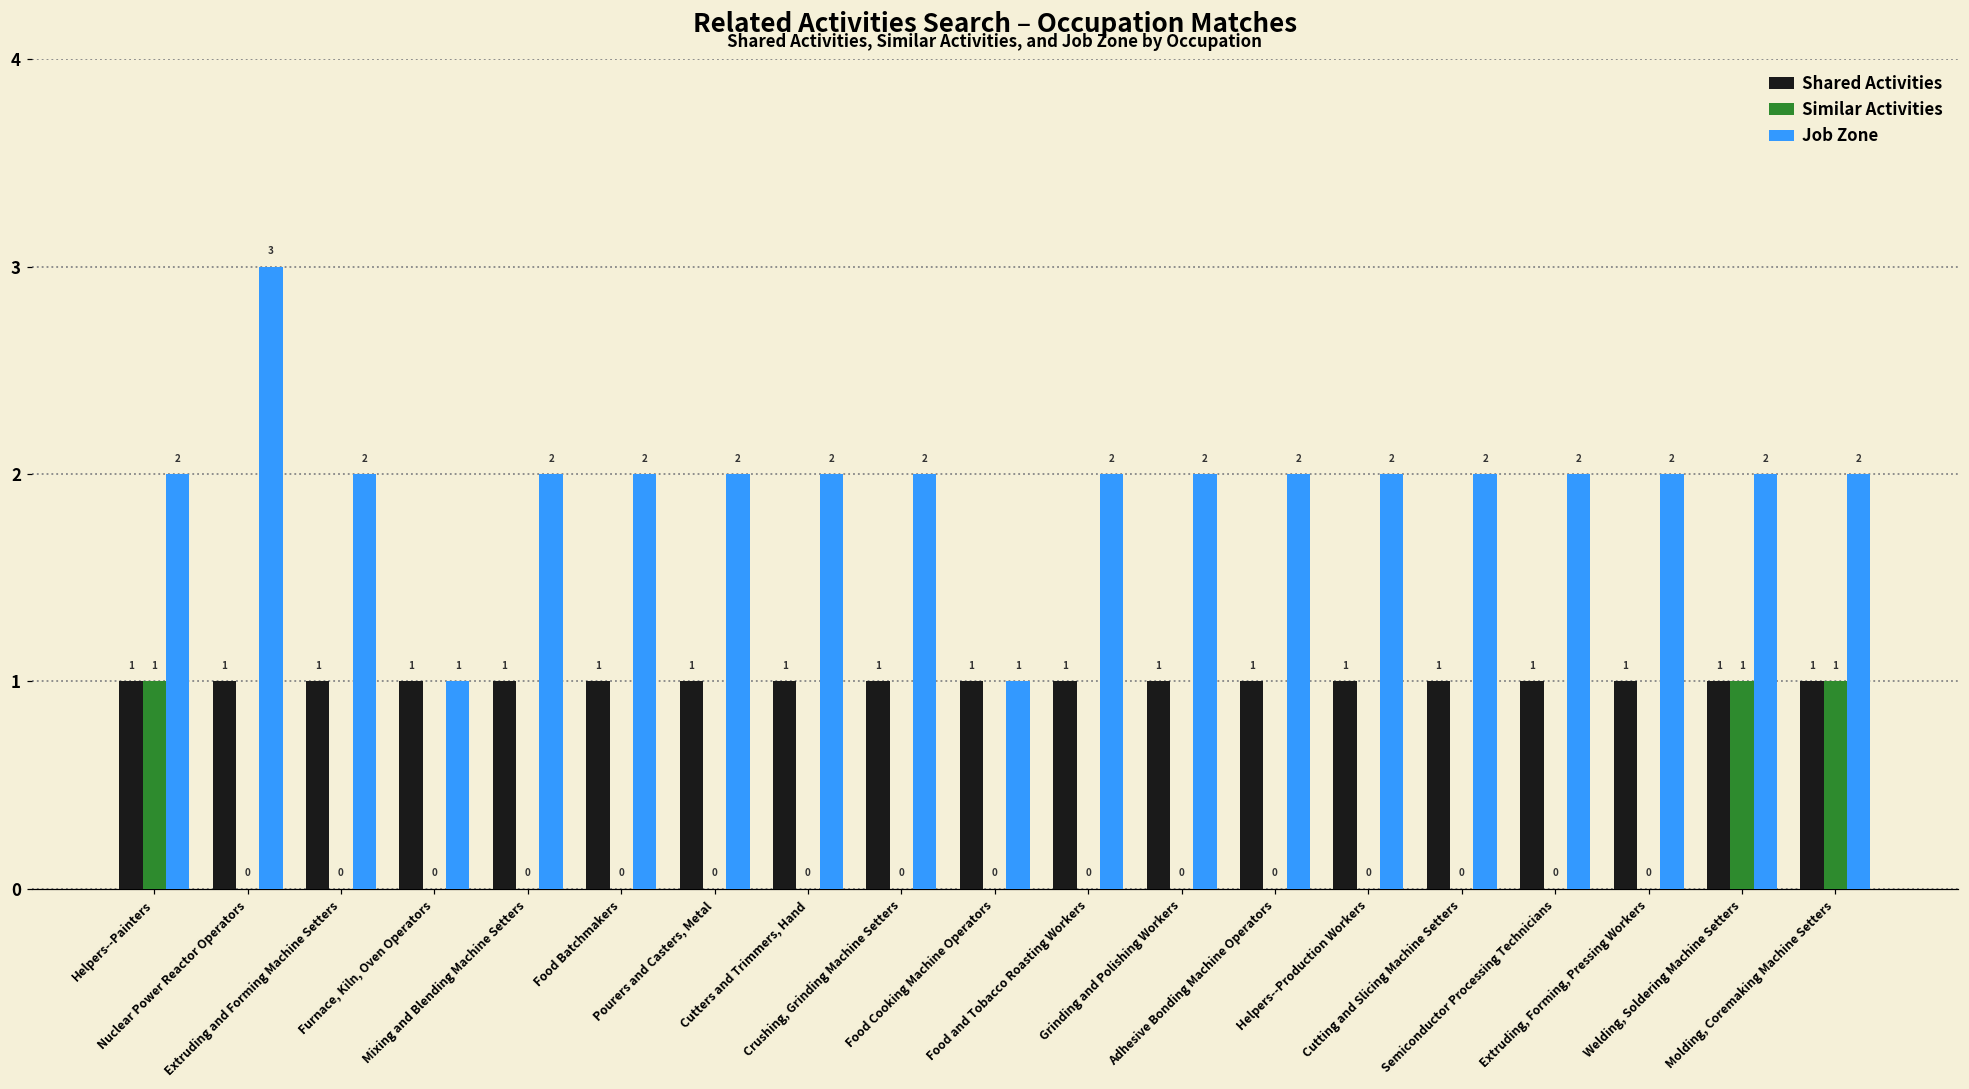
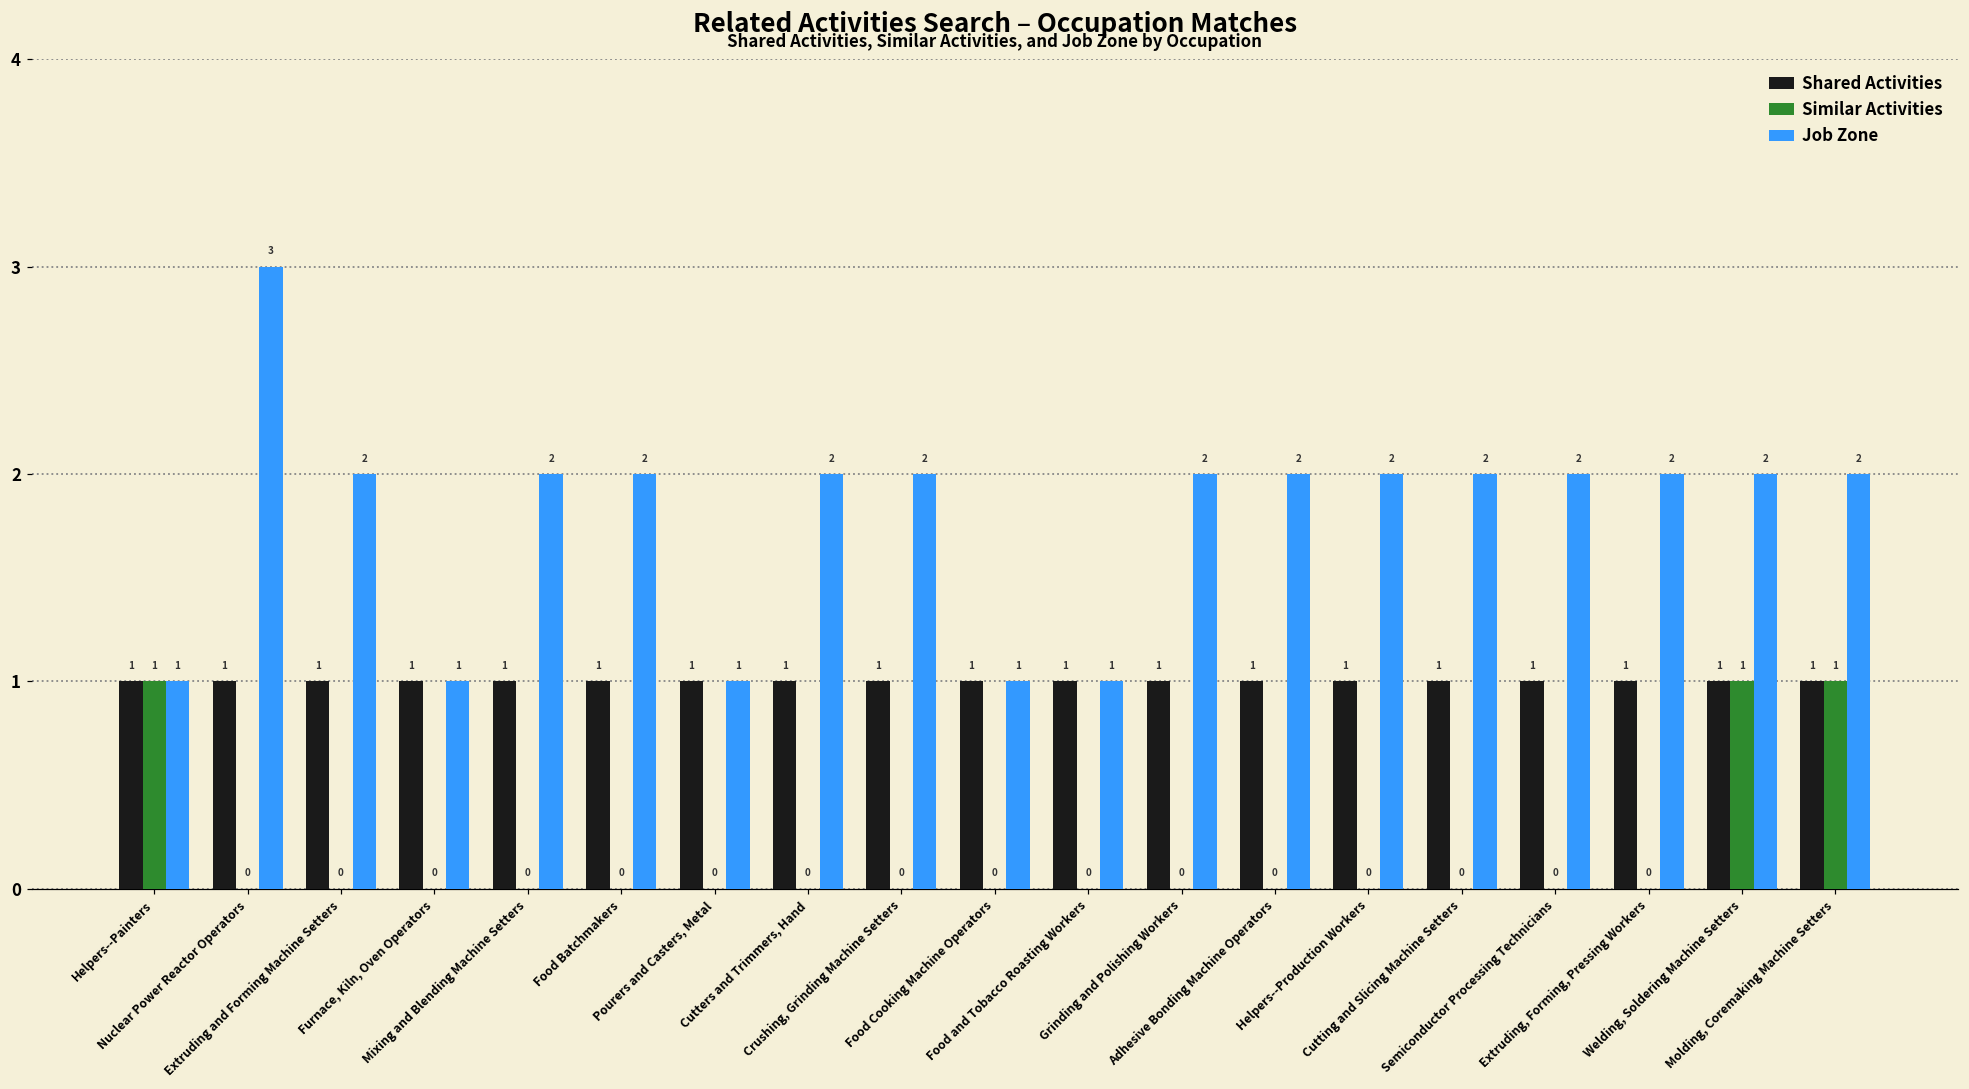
Job Zone, Helpers--Painters: 2 -> 1
Job Zone, Pourers and Casters, Metal: 2 -> 1
Job Zone, Food and Tobacco Roasting Workers: 2 -> 1
